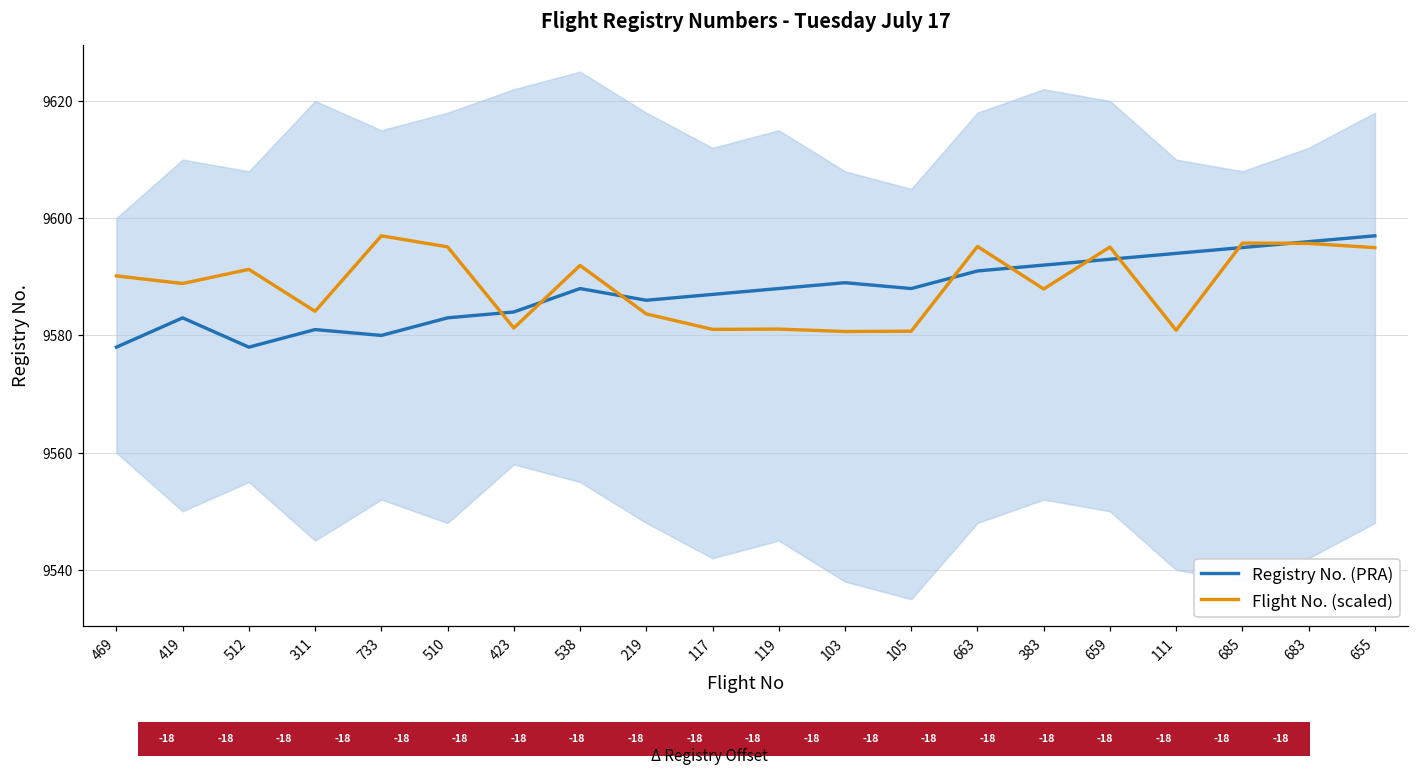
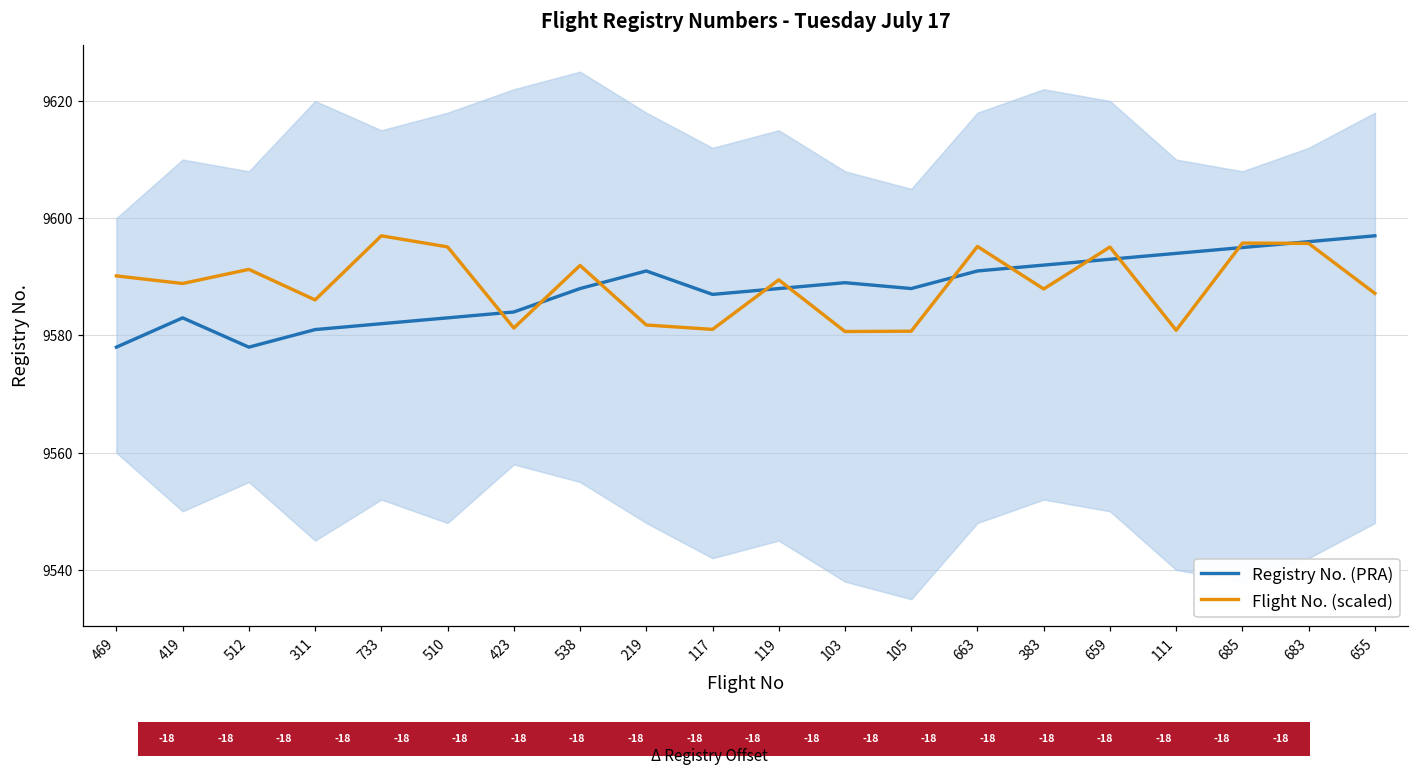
Flight No. (scaled), 311: 9584 -> 9586
Registry No. (PRA), 733: 9580 -> 9582
Registry No. (PRA), 219: 9586 -> 9591
Flight No. (scaled), 219: 9584 -> 9582
Flight No. (scaled), 119: 9581 -> 9589
Flight No. (scaled), 655: 9595 -> 9587
